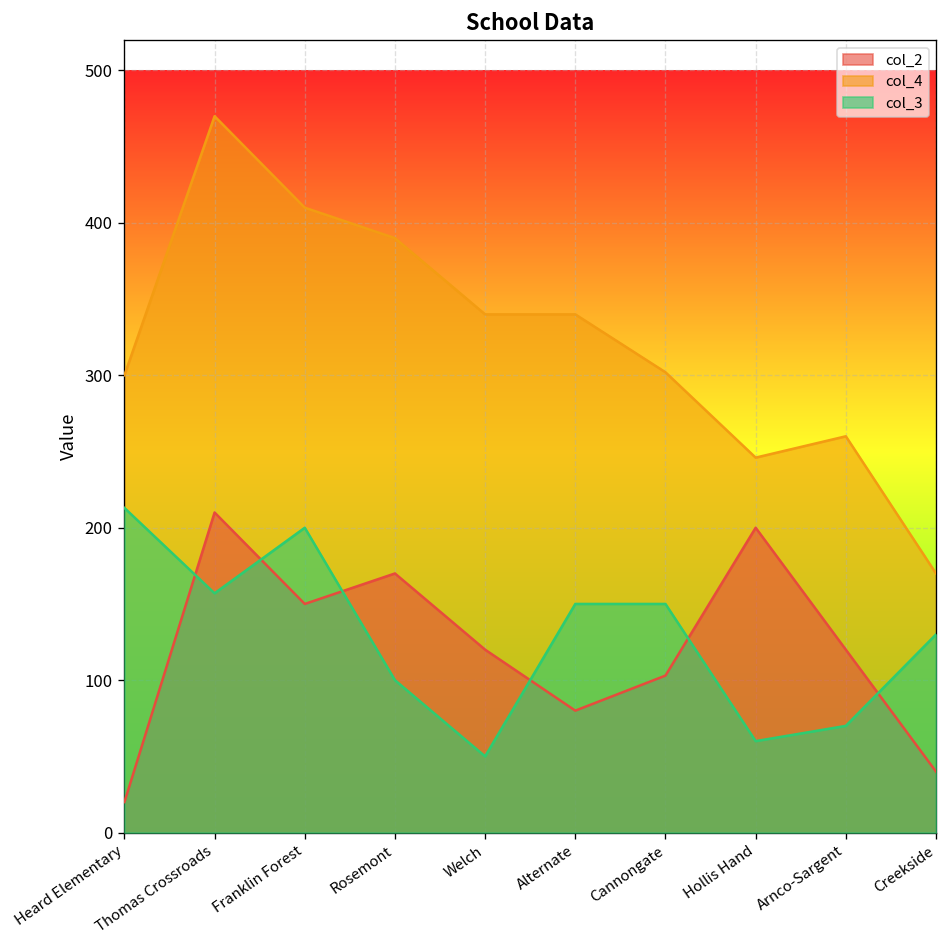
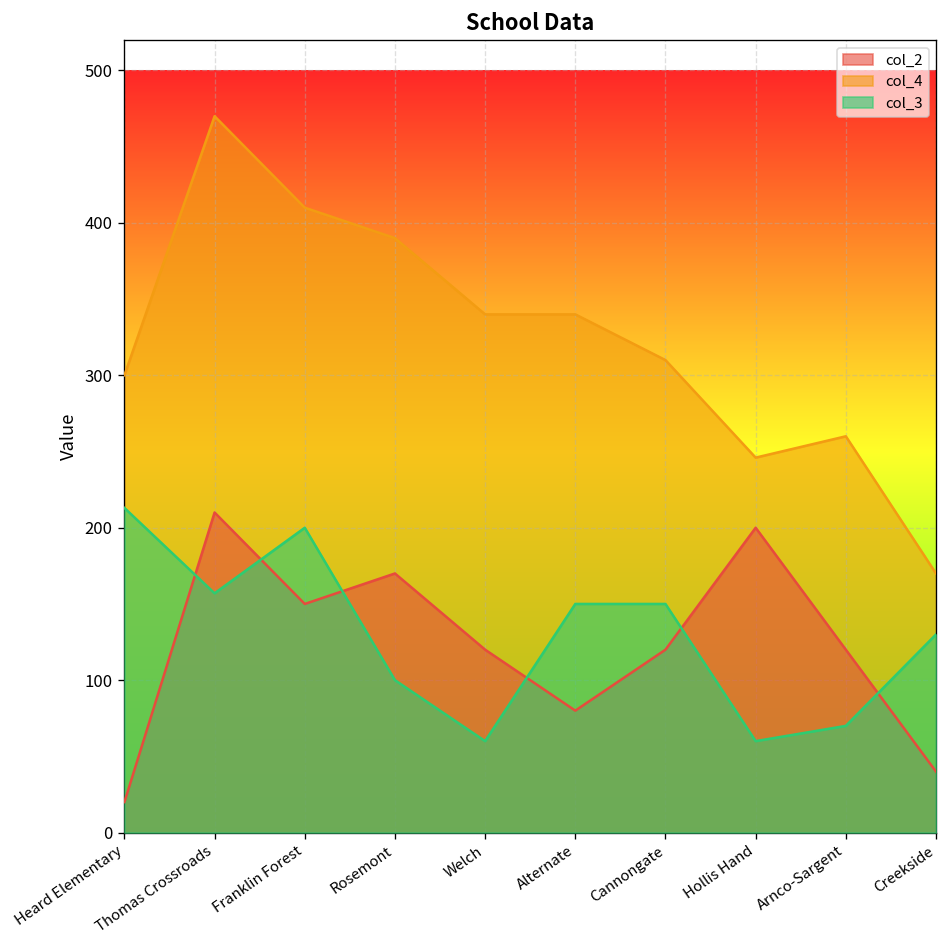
col_3, Welch: 50 -> 60
col_2, Cannongate: 103 -> 120
col_4, Cannongate: 302 -> 310
